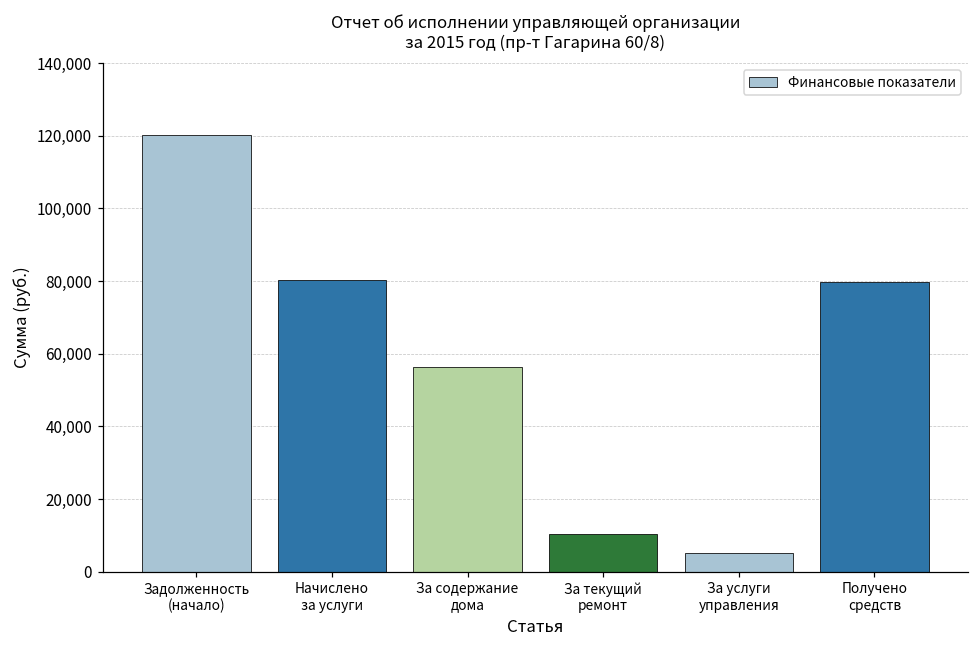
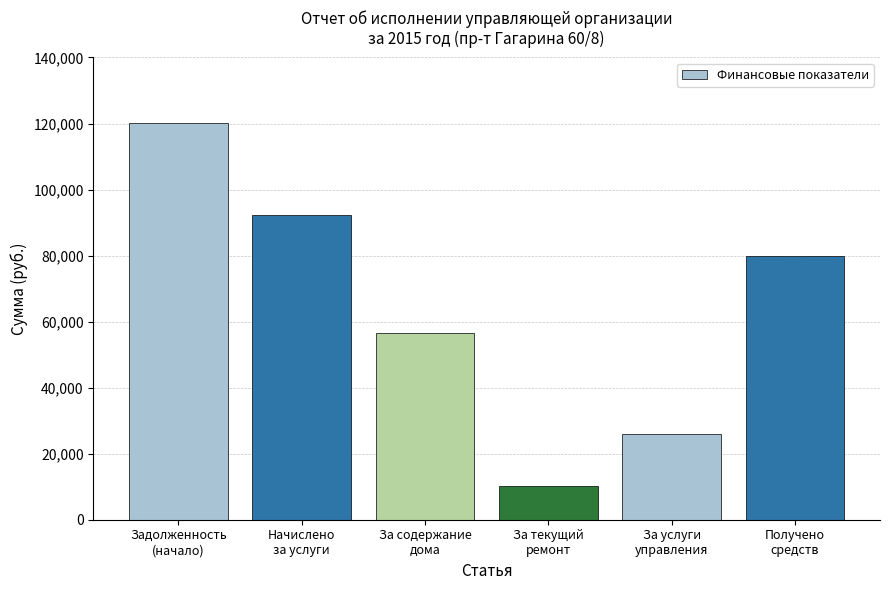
Начислено за услуги: 80,000 -> 92,000
За услуги управления: 5,000 -> 26,000
